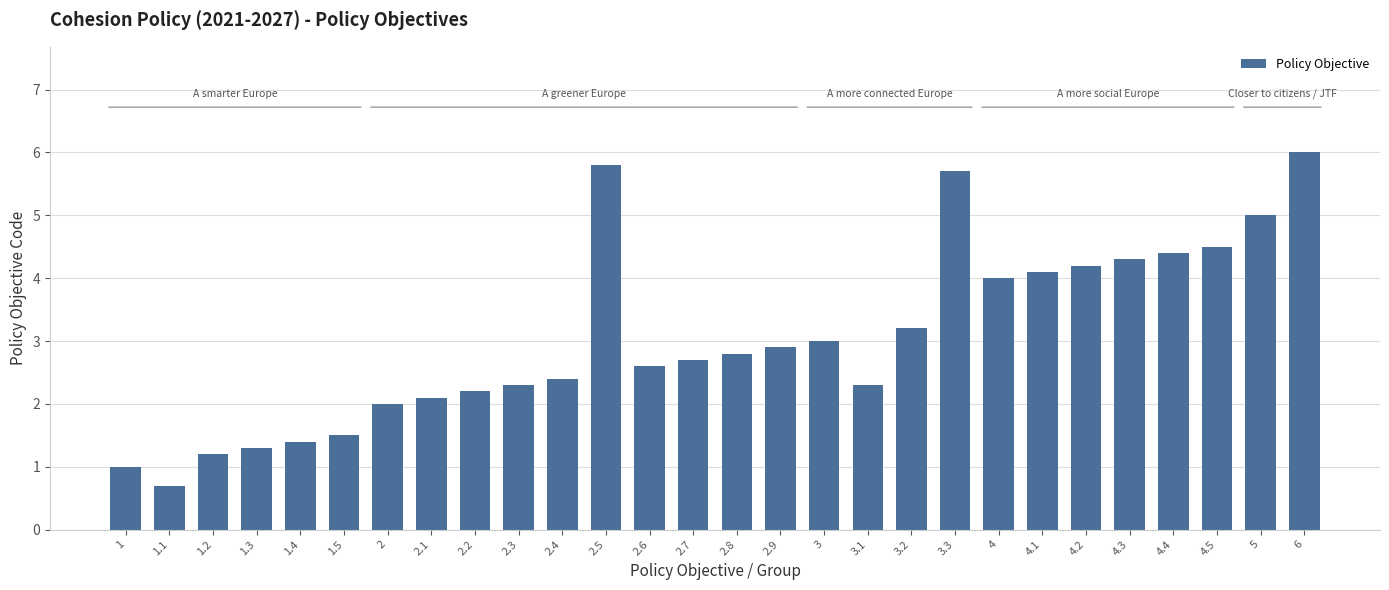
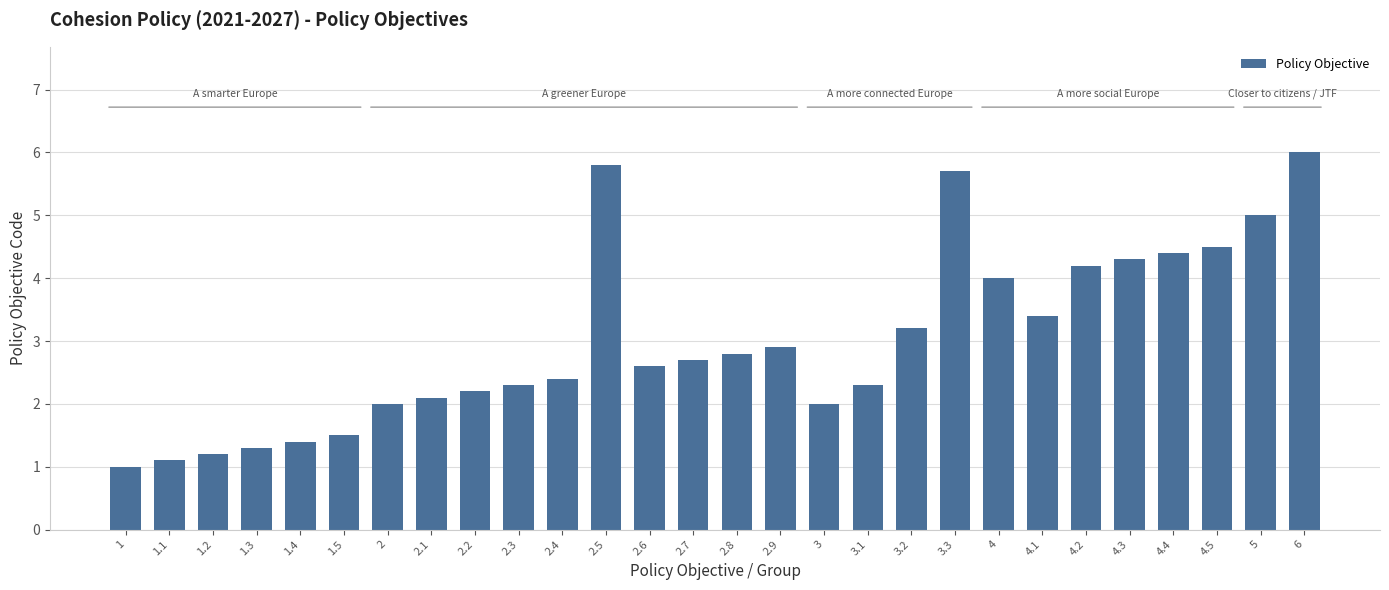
1.1: 0.7 -> 1.1
3: 3 -> 2
4.1: 4.1 -> 3.4
